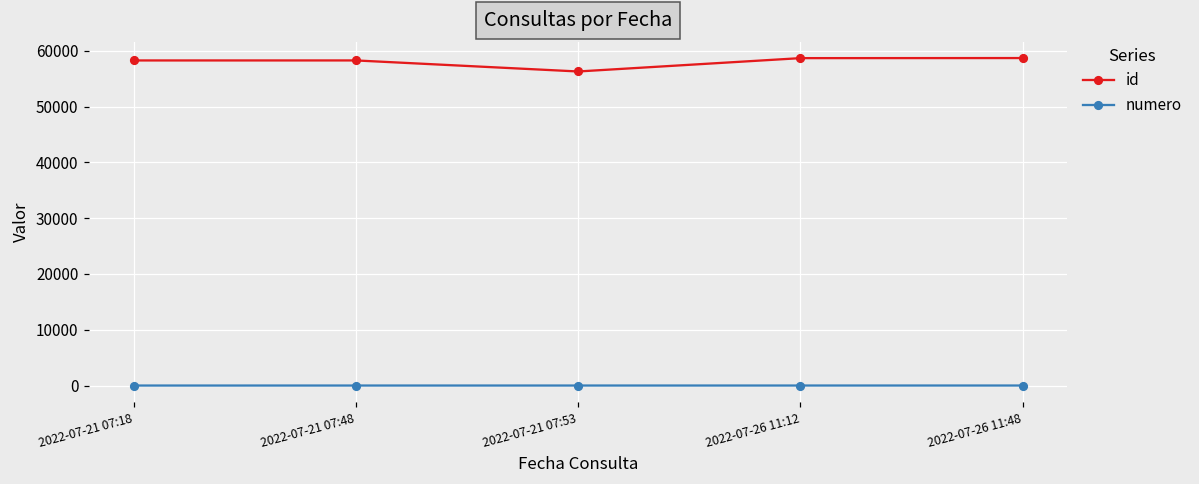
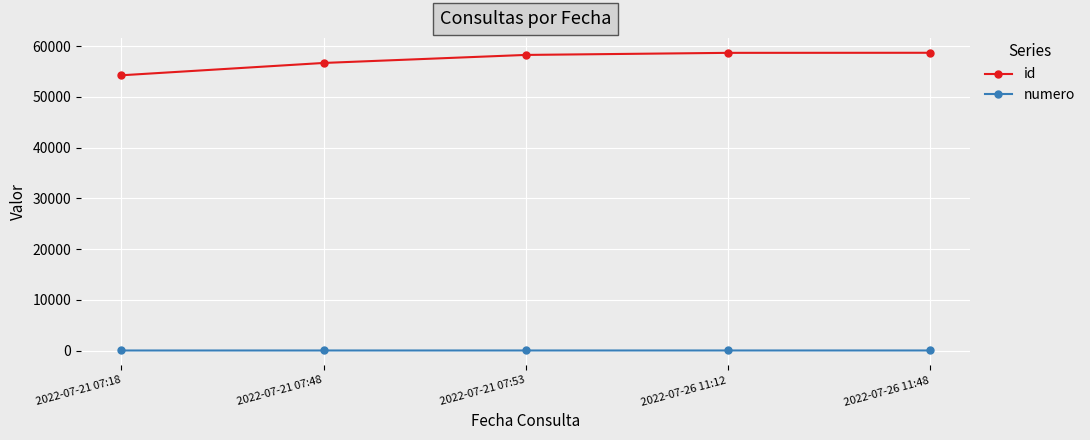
id, 2022-07-21 07:18: 58000 -> 54000
id, 2022-07-21 07:48: 58000 -> 57000
id, 2022-07-21 07:53: 56000 -> 58000
